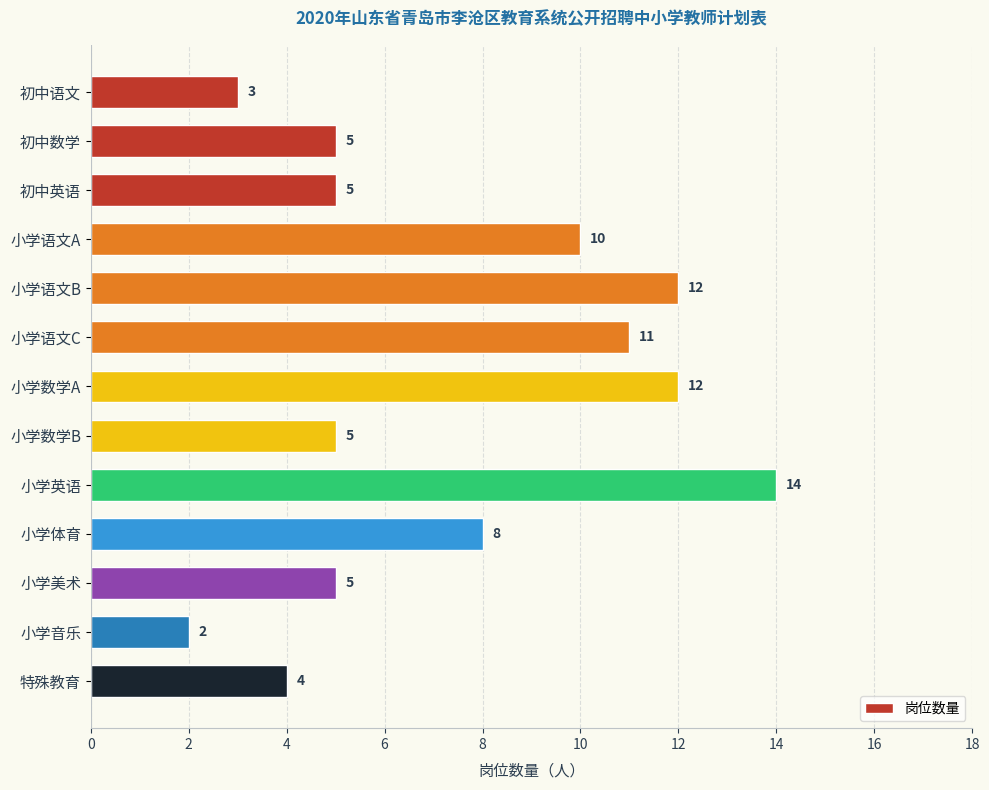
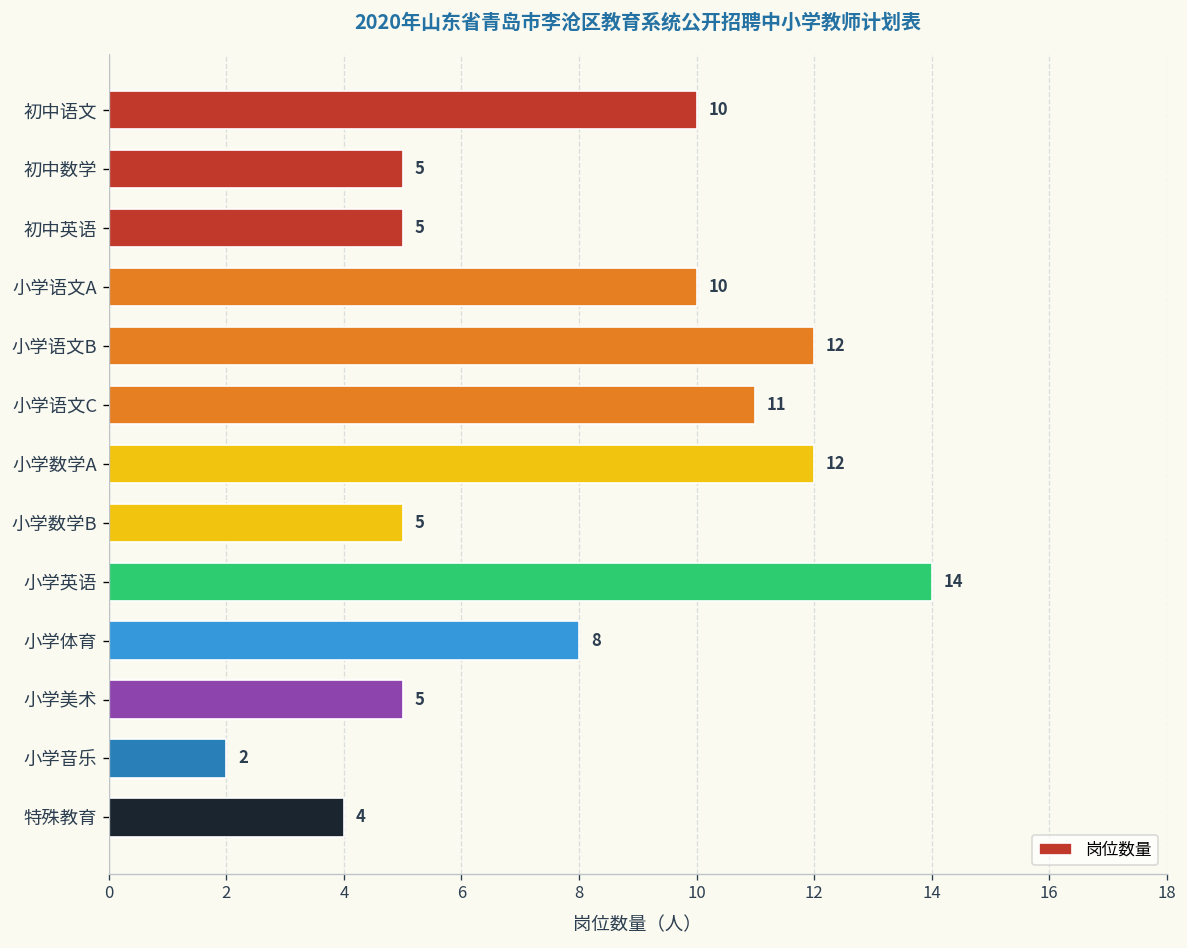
初中语文: 3 -> 10
